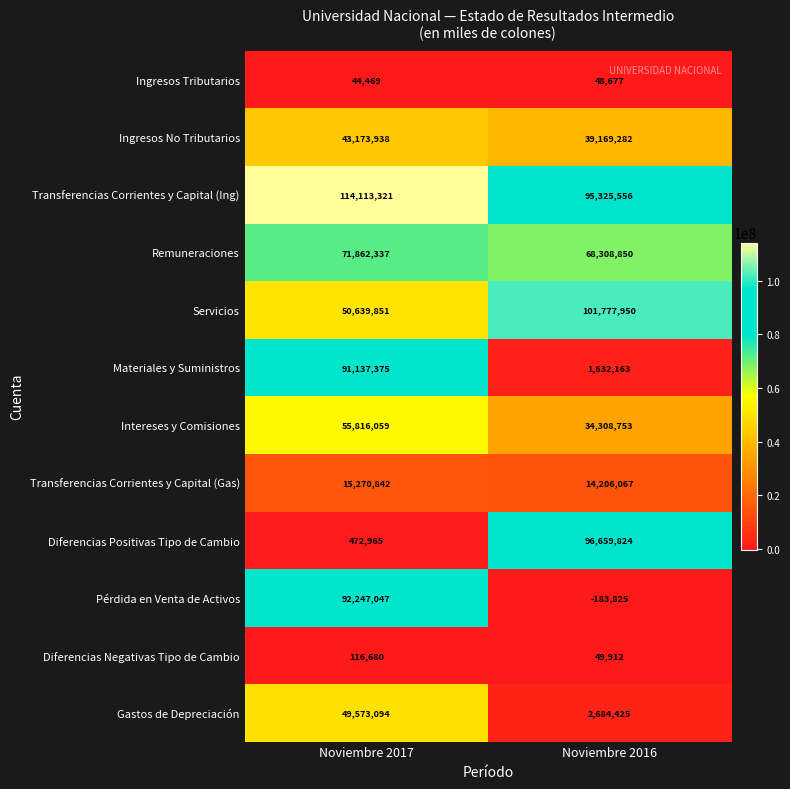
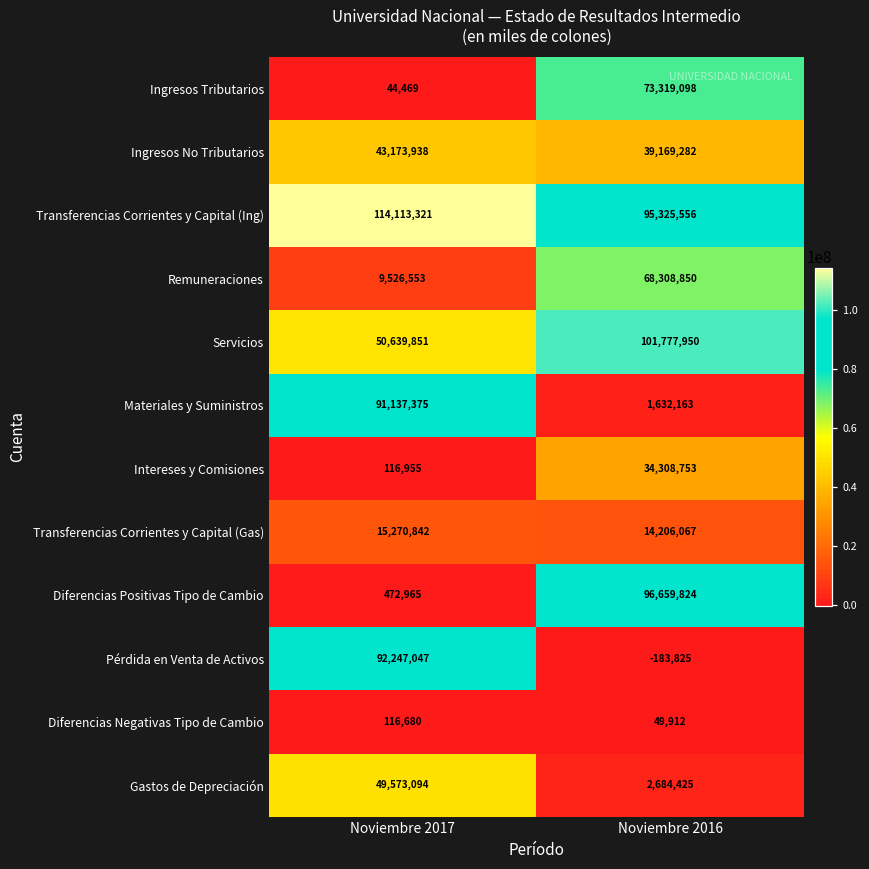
Ingresos Tributarios, Noviembre 2016: 48,677 -> 73,319,098
Remuneraciones, Noviembre 2017: 71,862,337 -> 9,526,553
Intereses y Comisiones, Noviembre 2017: 55,816,059 -> 116,955
